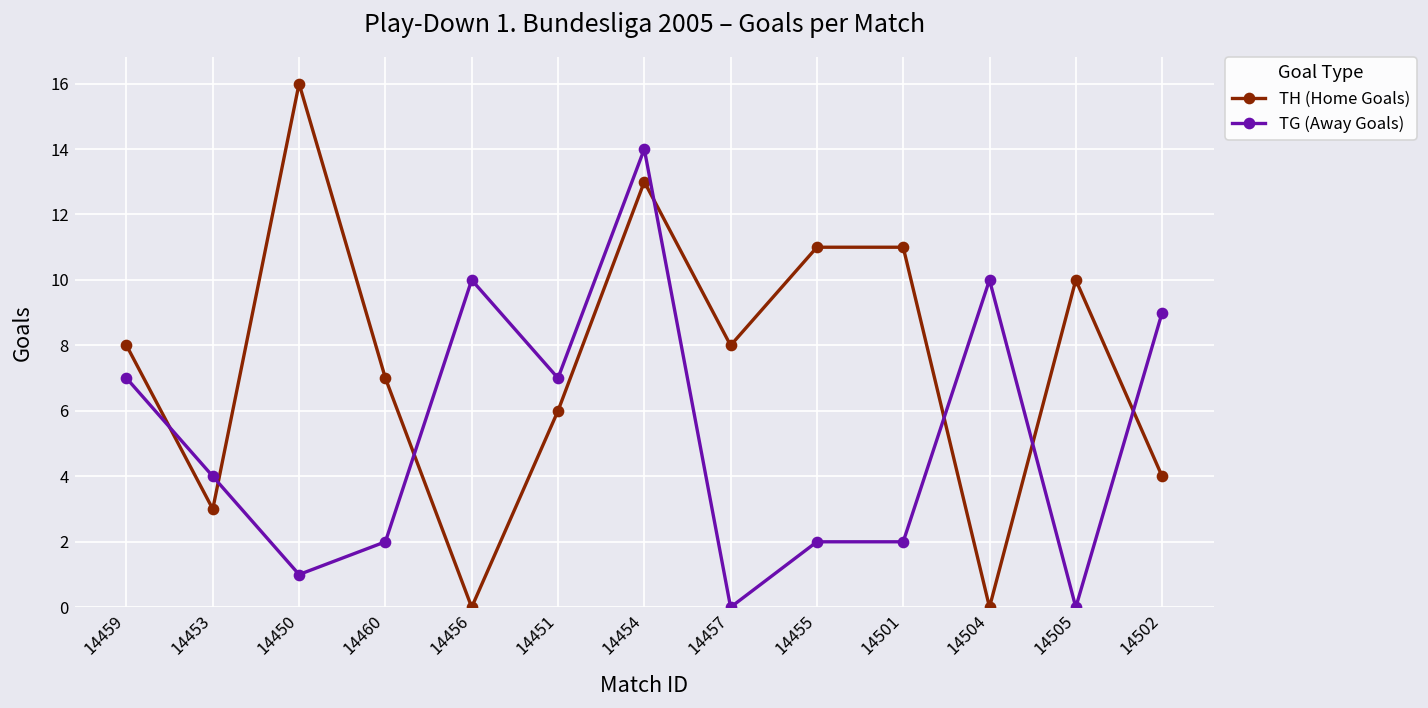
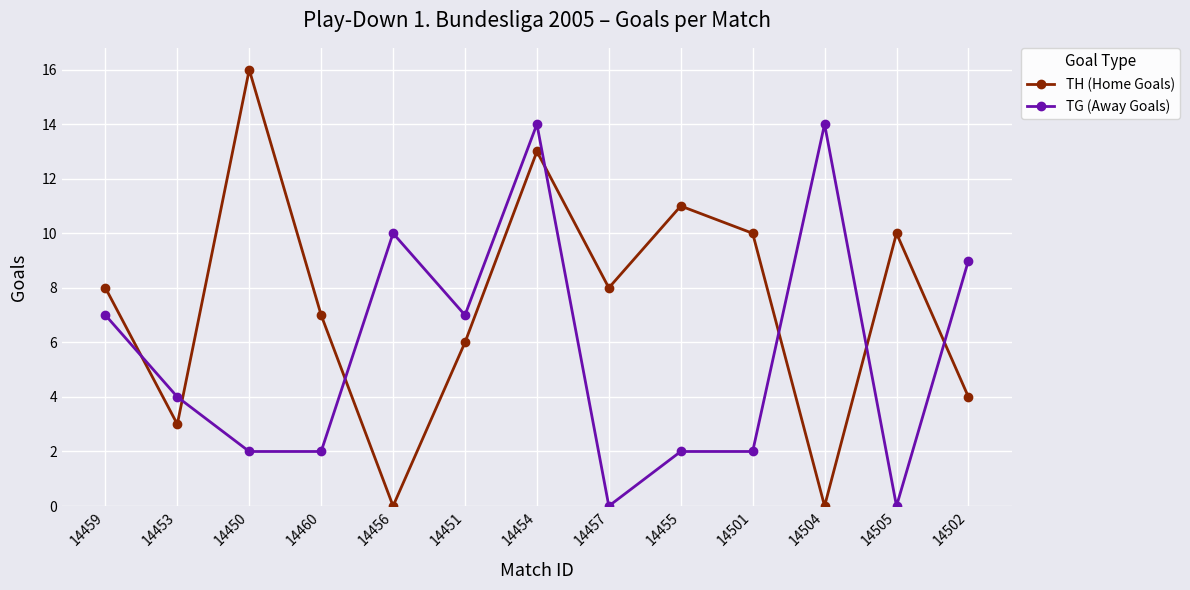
TG (Away Goals), 14450: 1 -> 2
TH (Home Goals), 14501: 11 -> 10
TG (Away Goals), 14504: 10 -> 14
